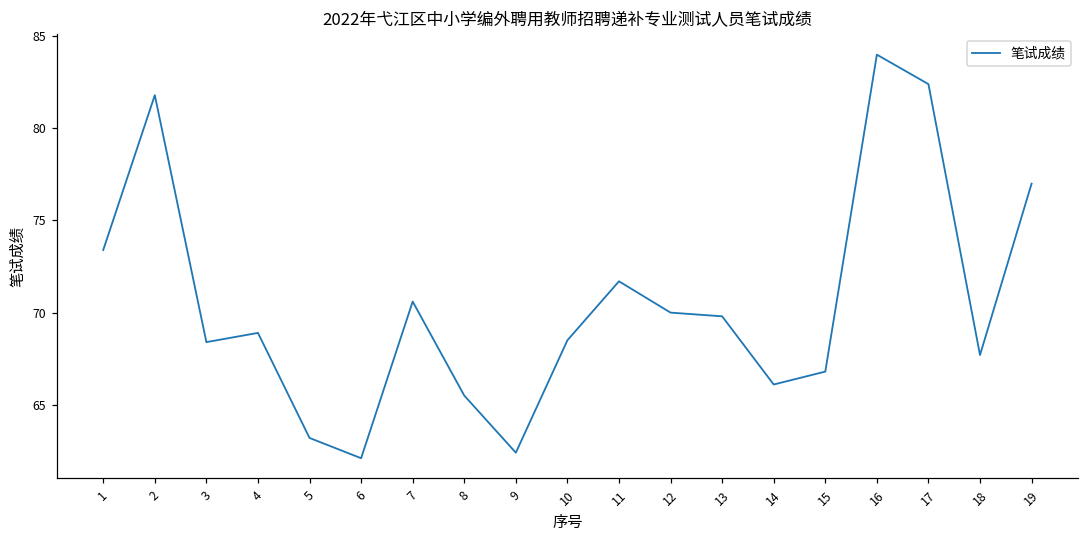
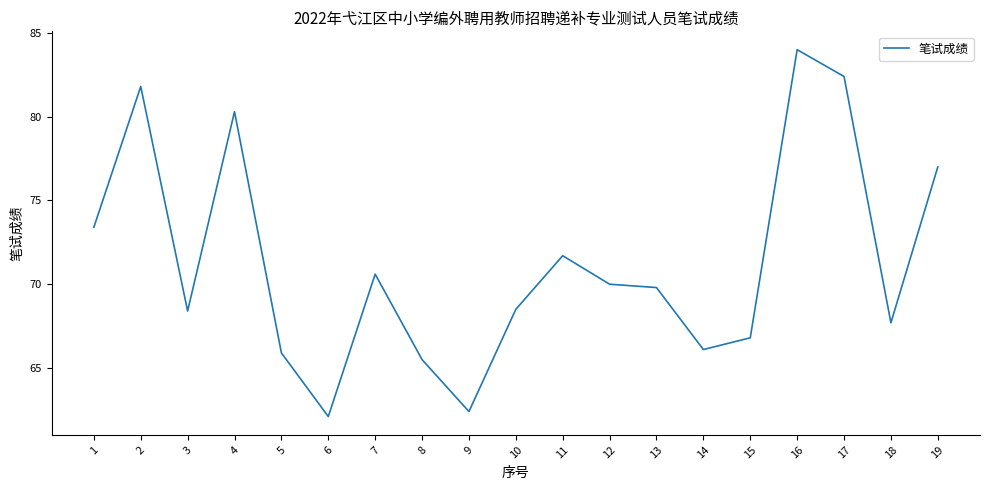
4: 68.9 -> 80.3
5: 63.2 -> 65.9
